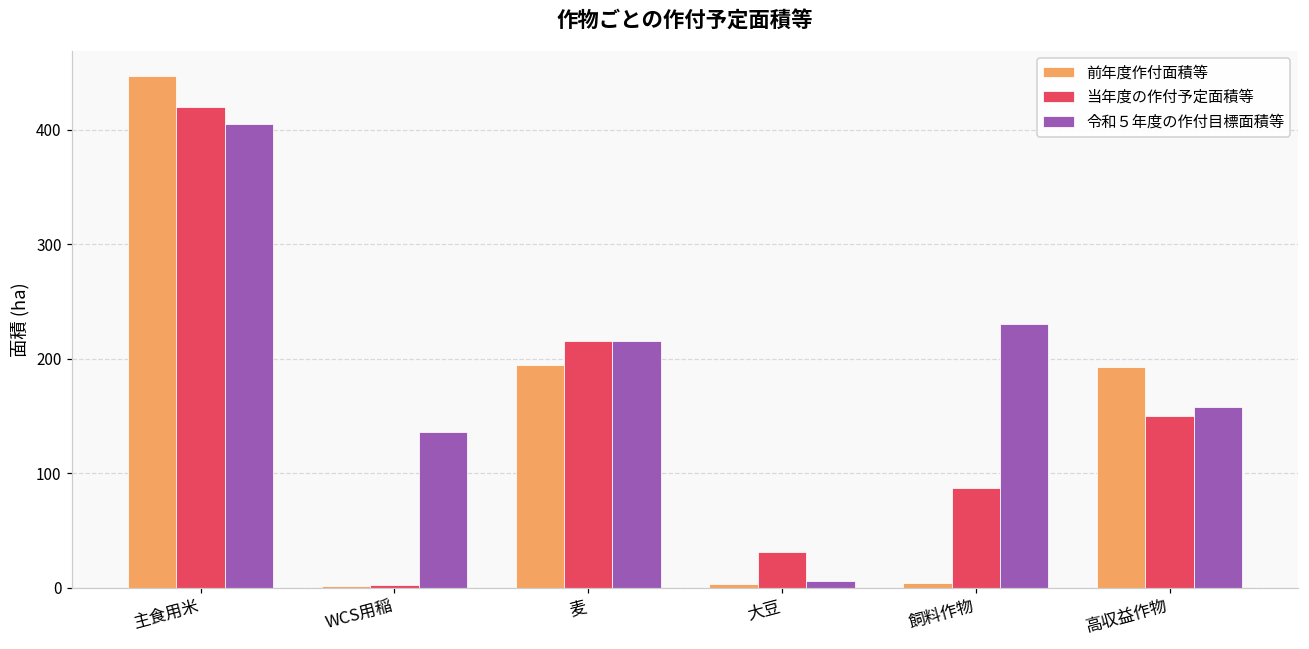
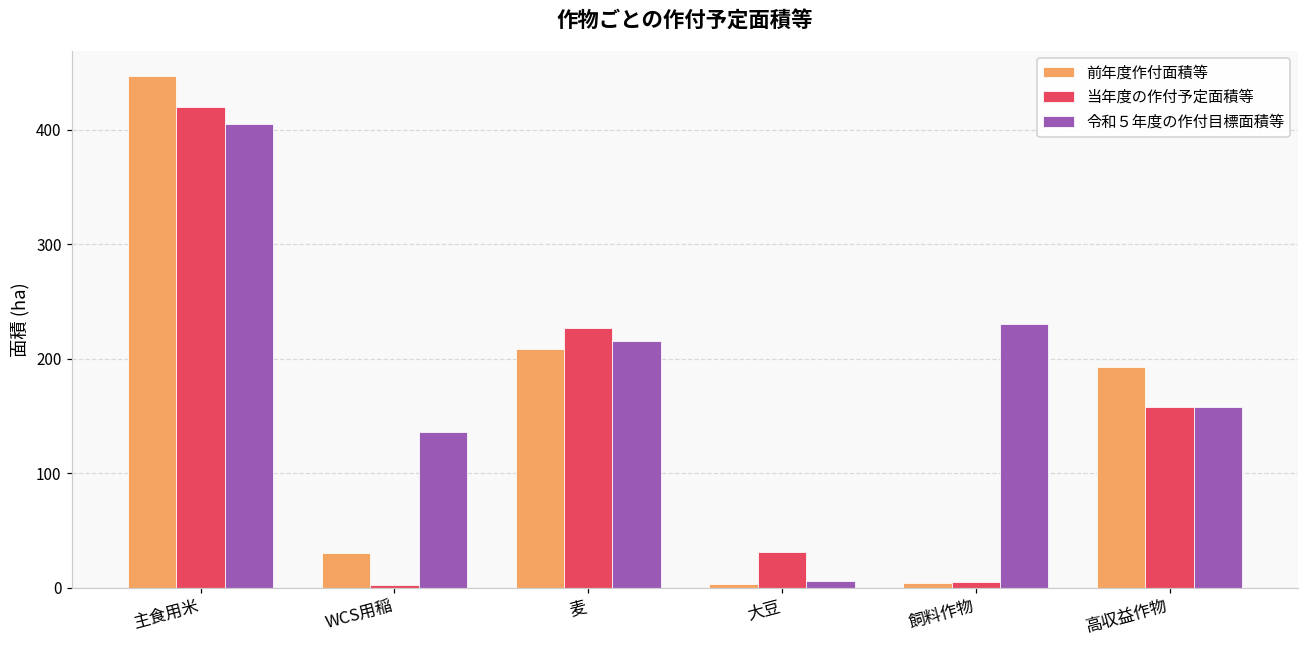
前年度作付面積等, WCS用稲: 2 -> 30
前年度作付面積等, 麦: 195 -> 209
当年度の作付予定面積等, 麦: 215 -> 227
当年度の作付予定面積等, 飼料作物: 87 -> 5
当年度の作付予定面積等, 高収益作物: 150 -> 158
